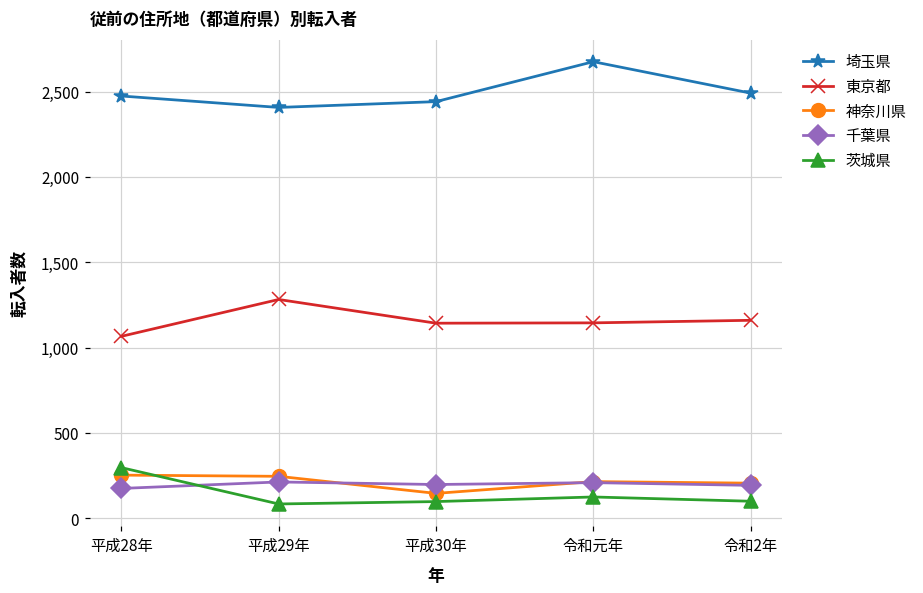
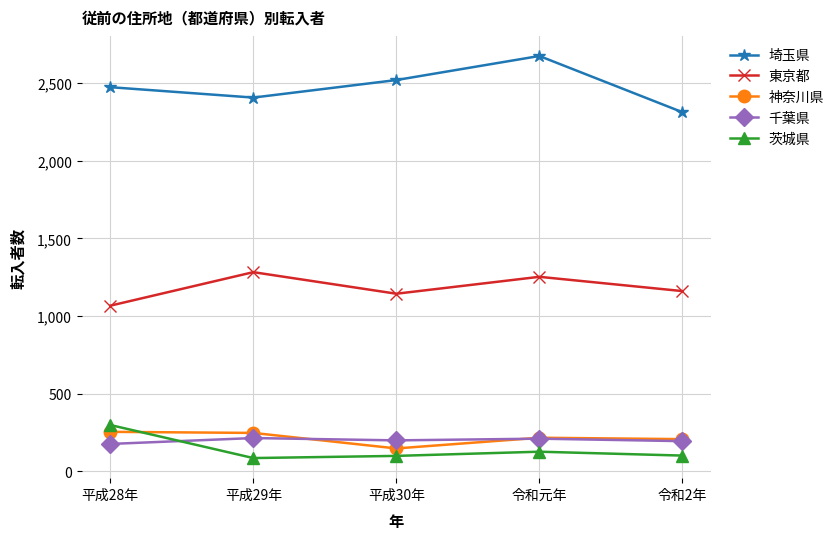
埼玉県, 平成30年: 2,440 -> 2,520
東京都, 令和元年: 1,150 -> 1,250
埼玉県, 令和2年: 2,490 -> 2,310
